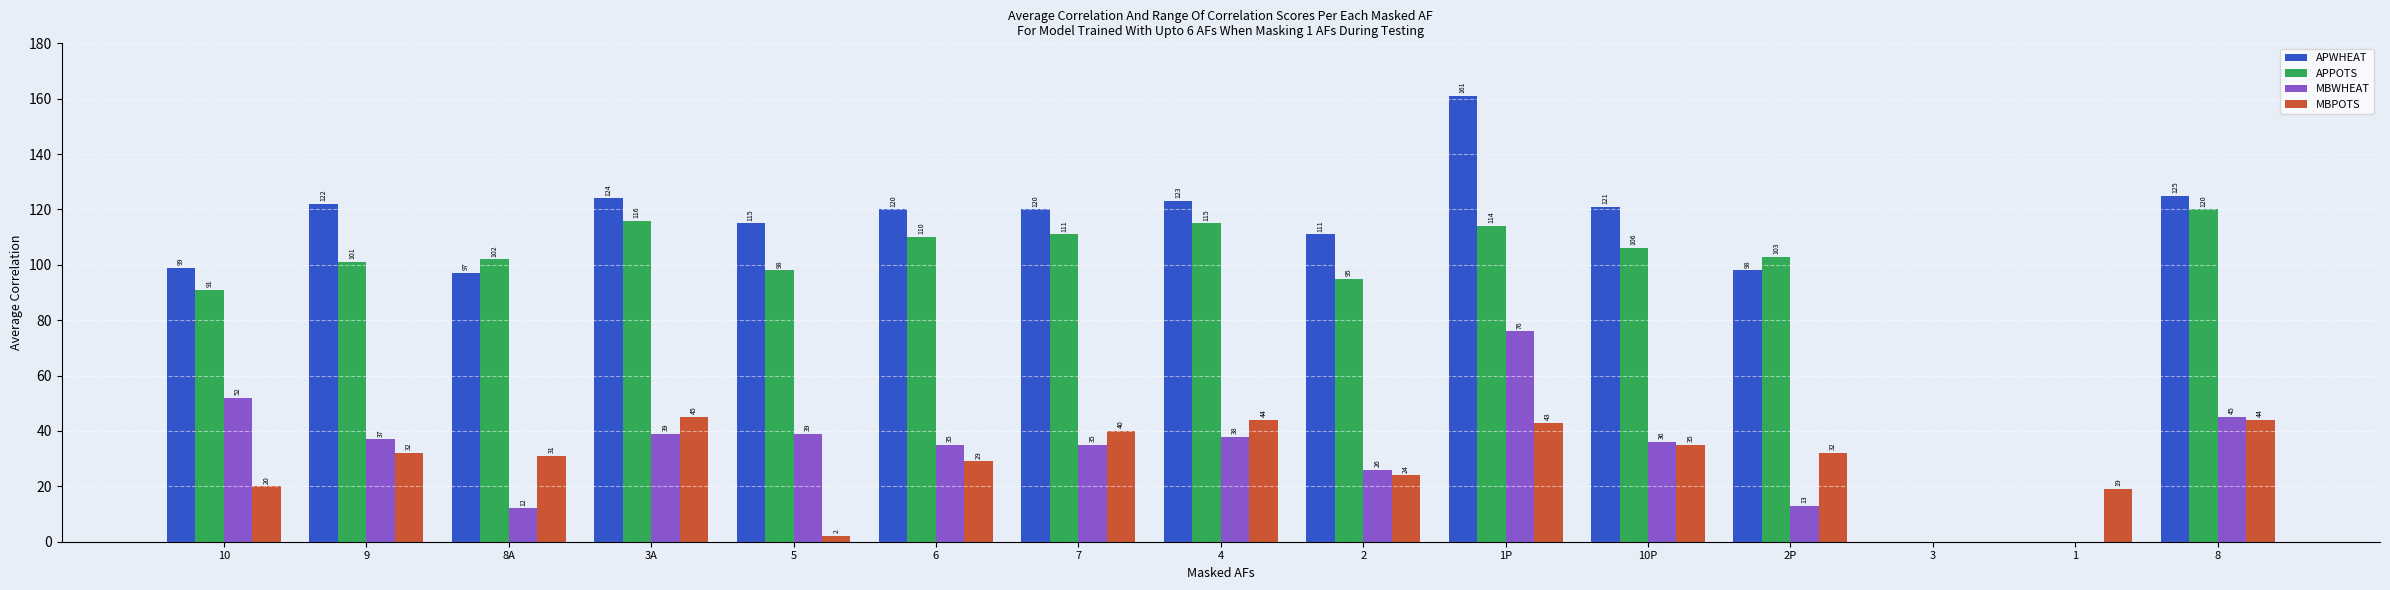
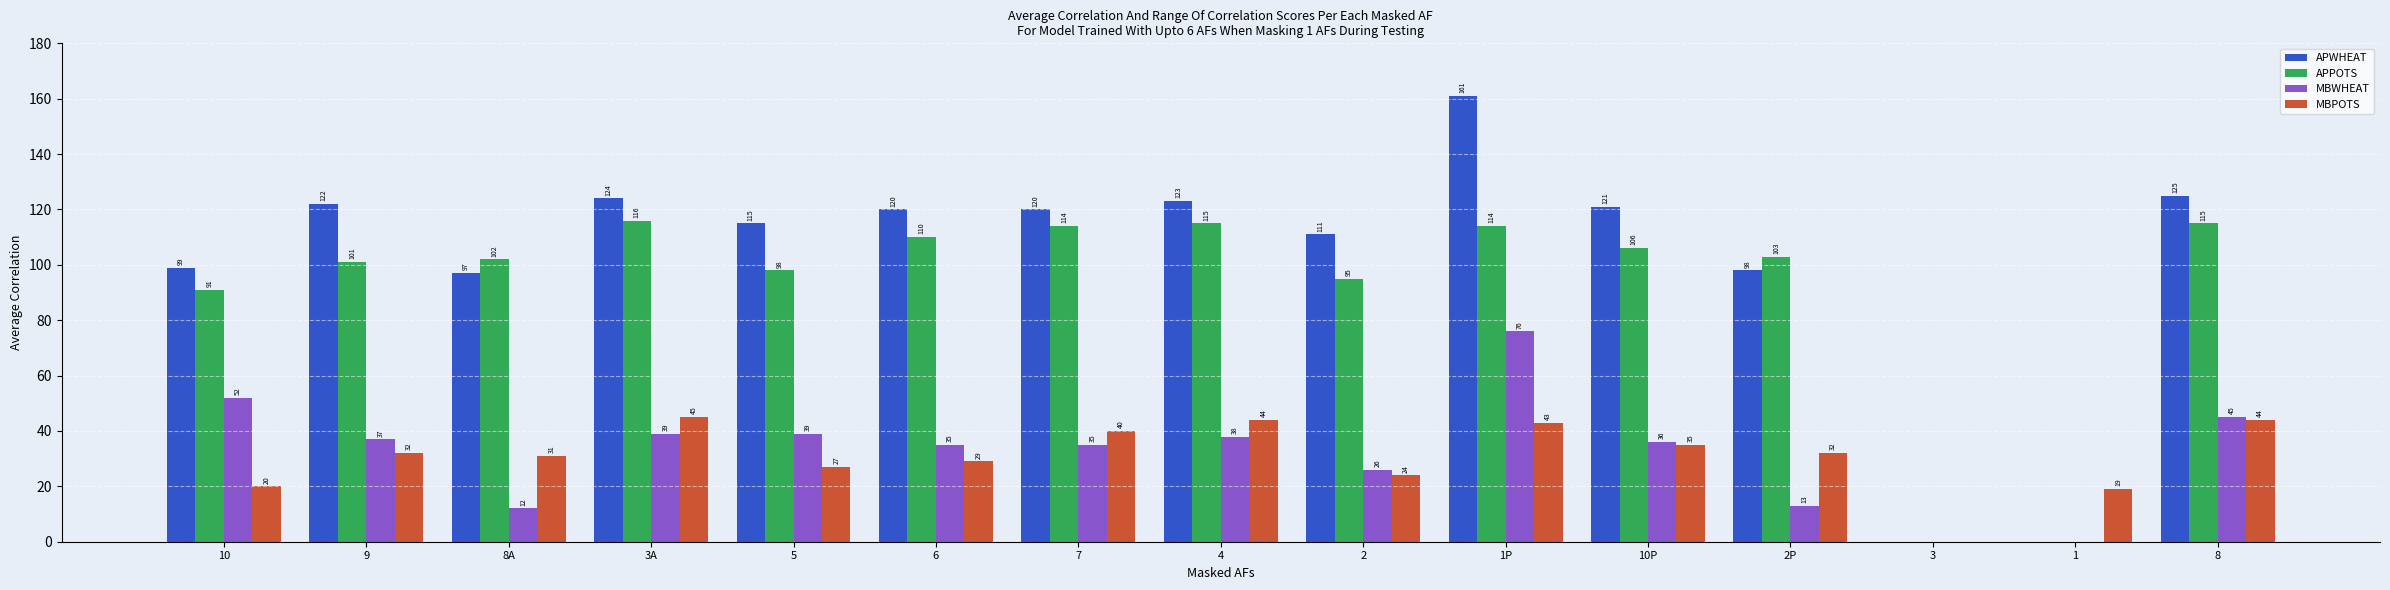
MBPOTS, 5: 2 -> 27
APPOTS, 7: 111 -> 114
APPOTS, 8: 120 -> 115
